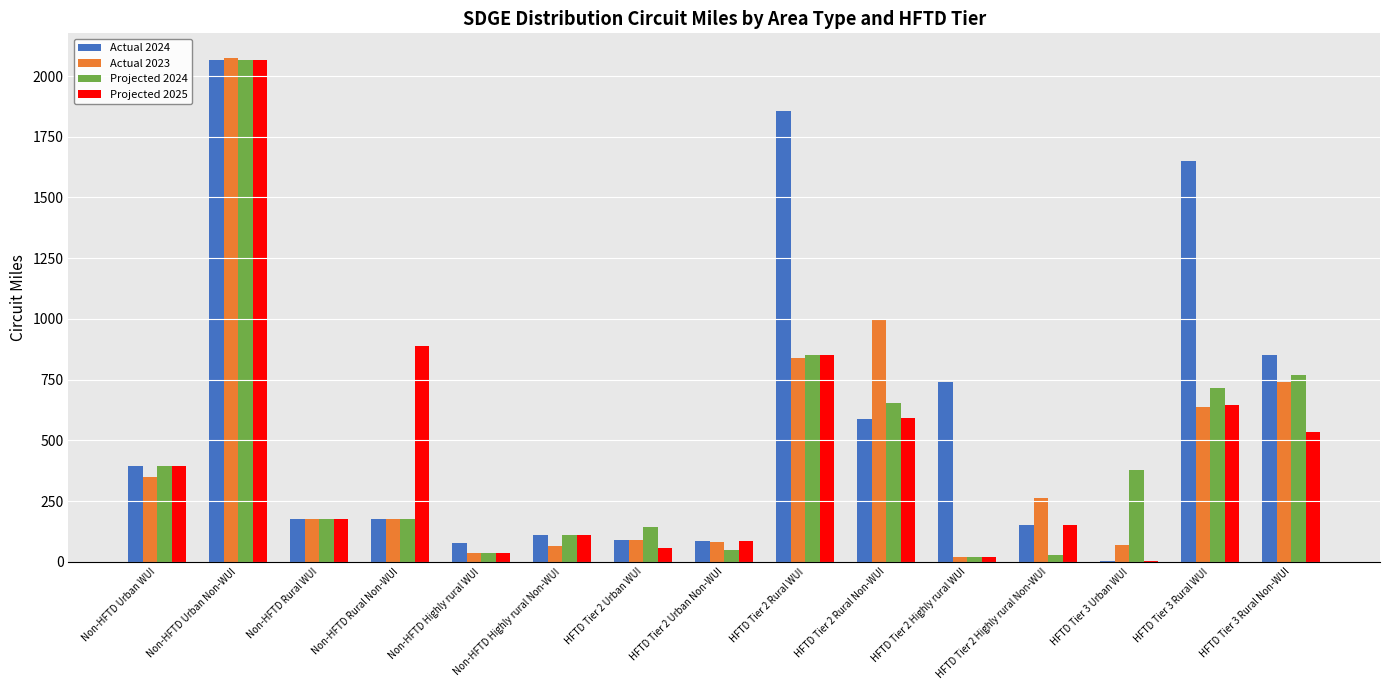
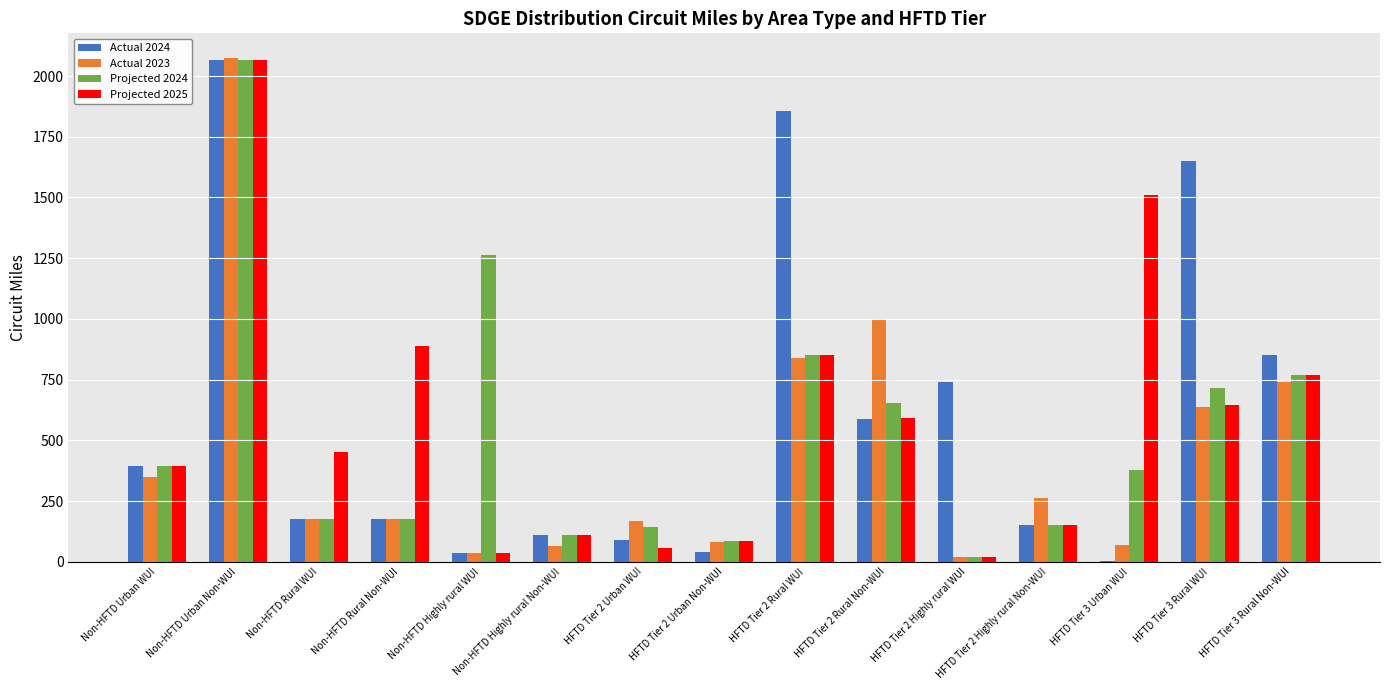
Projected 2025, Non-HFTD Rural WUI: 180 -> 450
Actual 2024, Non-HFTD Highly rural WUI: 80 -> 30
Projected 2024, Non-HFTD Highly rural WUI: 30 -> 1260
Actual 2023, HFTD Tier 2 Urban WUI: 90 -> 170
Actual 2024, HFTD Tier 2 Urban Non-WUI: 80 -> 40
Projected 2024, HFTD Tier 2 Urban Non-WUI: 50 -> 80
Projected 2024, HFTD Tier 2 Highly rural Non-WUI: 30 -> 150
Projected 2025, HFTD Tier 3 Urban WUI: 0 -> 1510
Projected 2025, HFTD Tier 3 Rural Non-WUI: 530 -> 770
